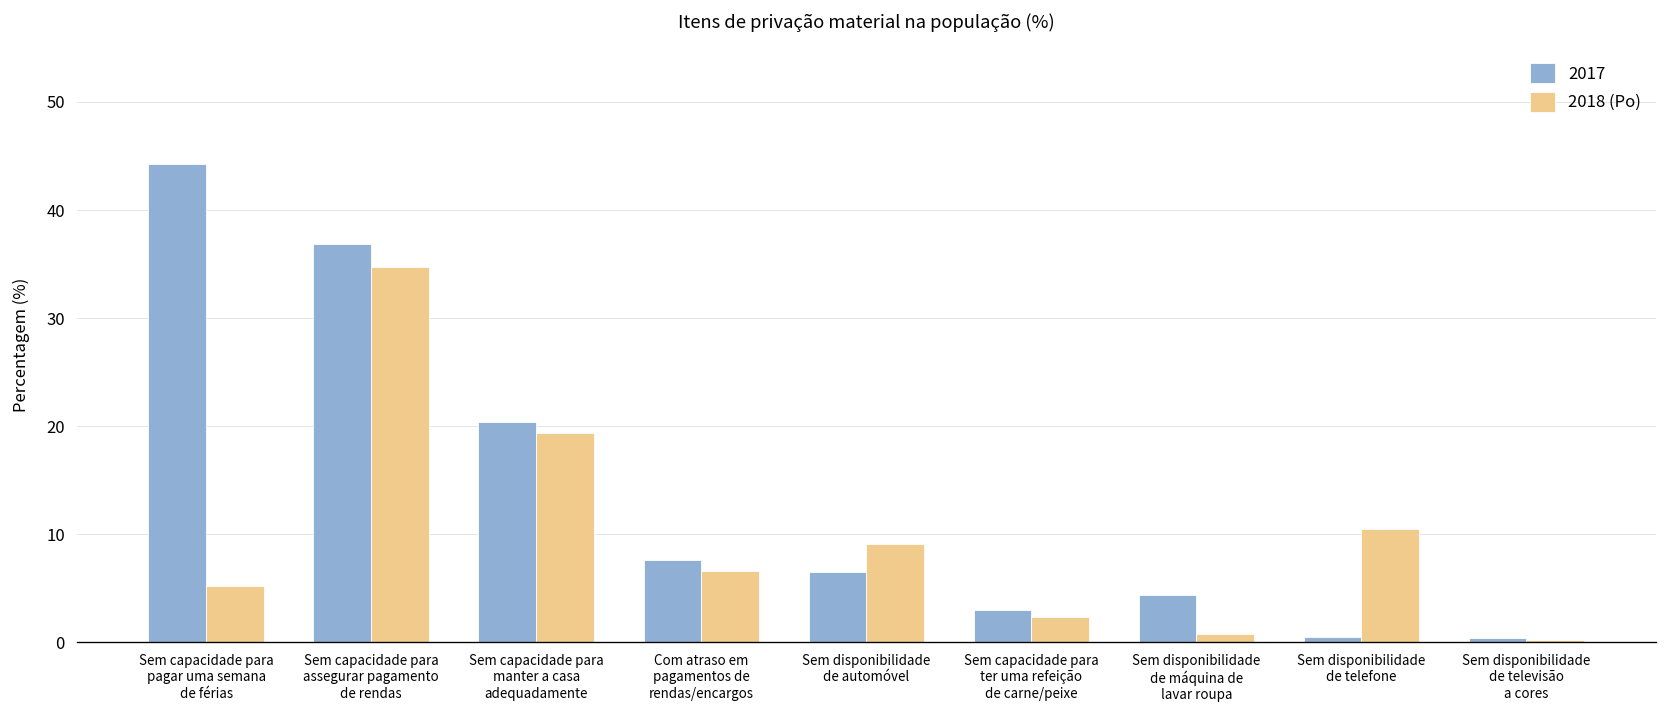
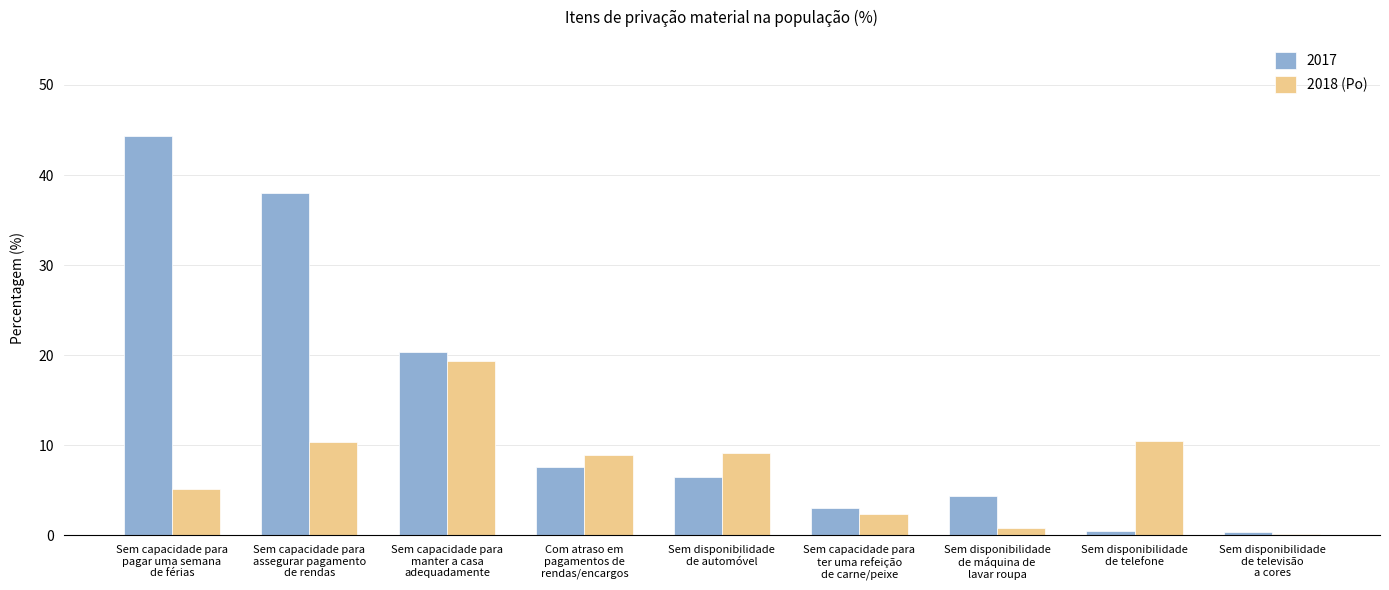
2017, Sem capacidade para assegurar pagamento de rendas: 37 -> 38
2018 (Po), Sem capacidade para assegurar pagamento de rendas: 35 -> 10
2018 (Po), Com atraso em pagamentos de rendas/encargos: 7 -> 9
